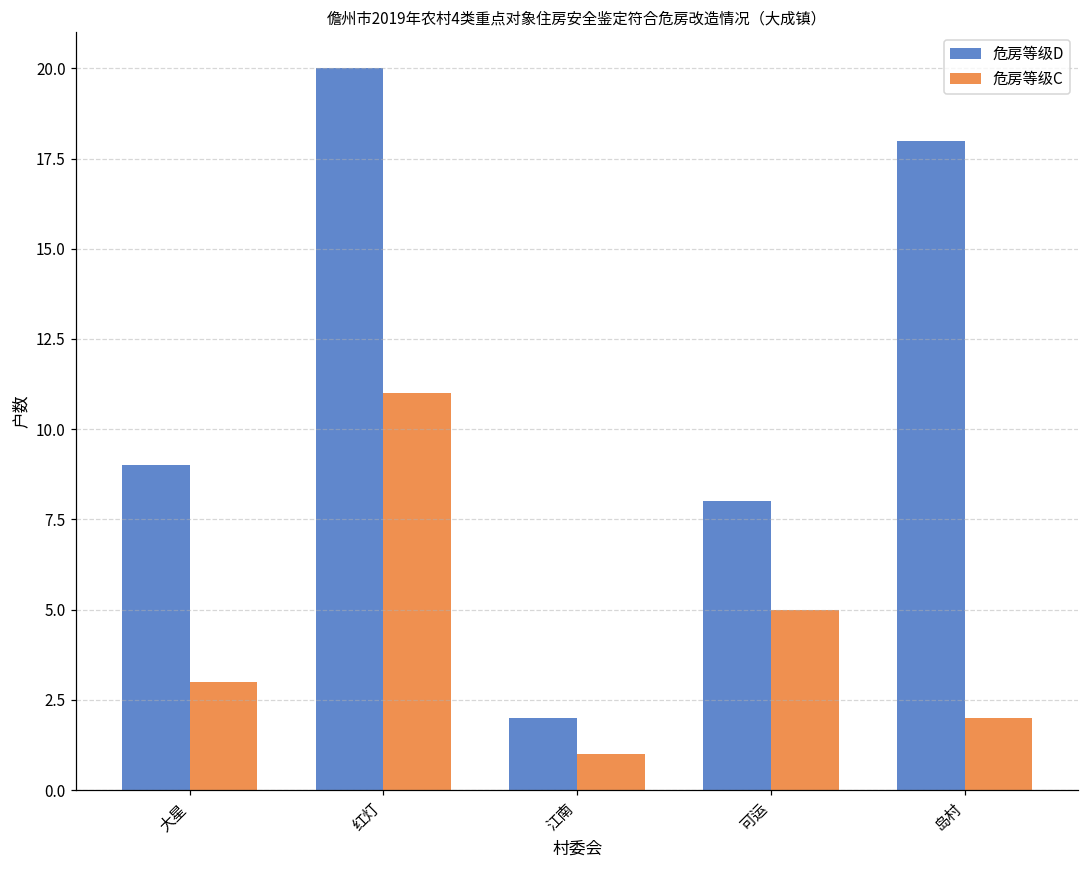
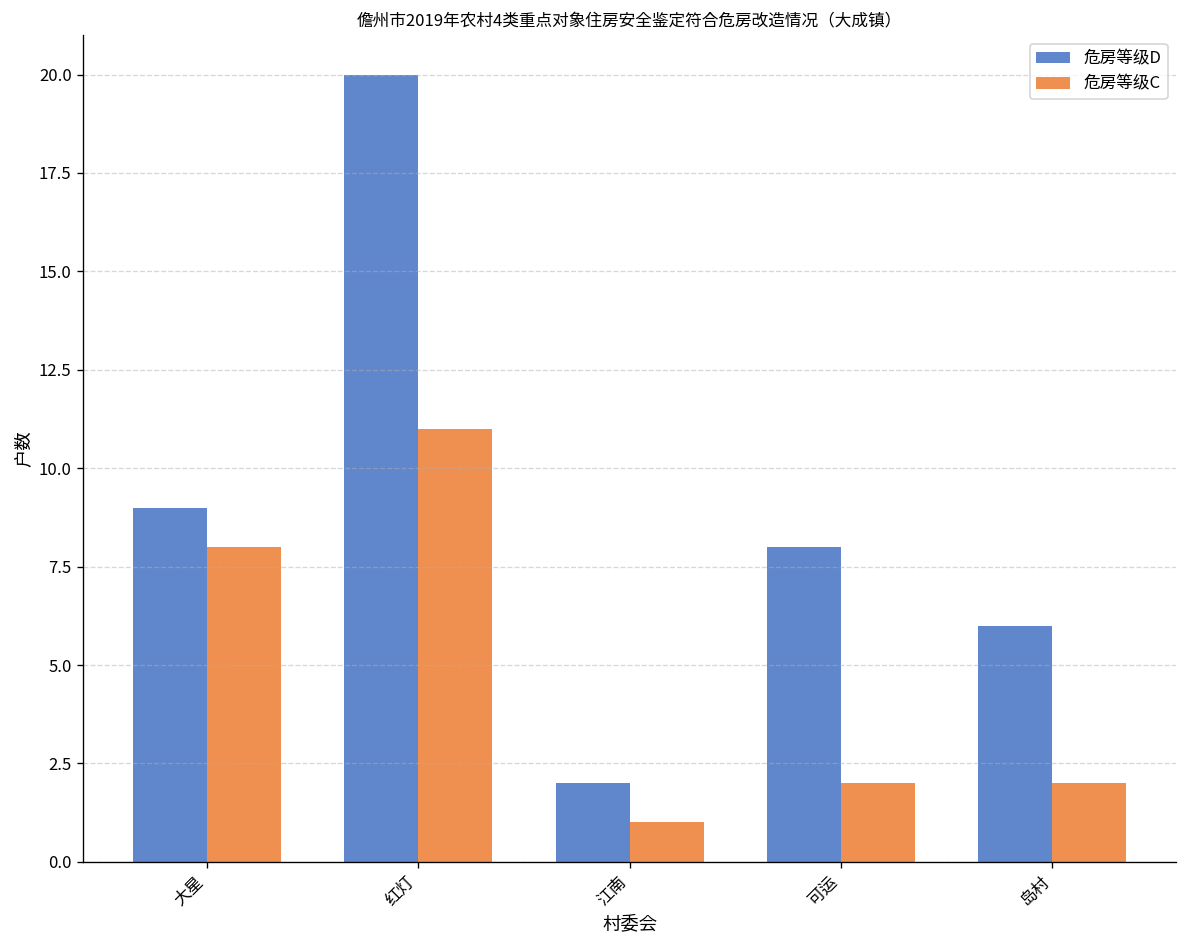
危房等级C, 大星: 3 -> 8
危房等级C, 可运: 5 -> 2
危房等级D, 岛村: 18 -> 6
